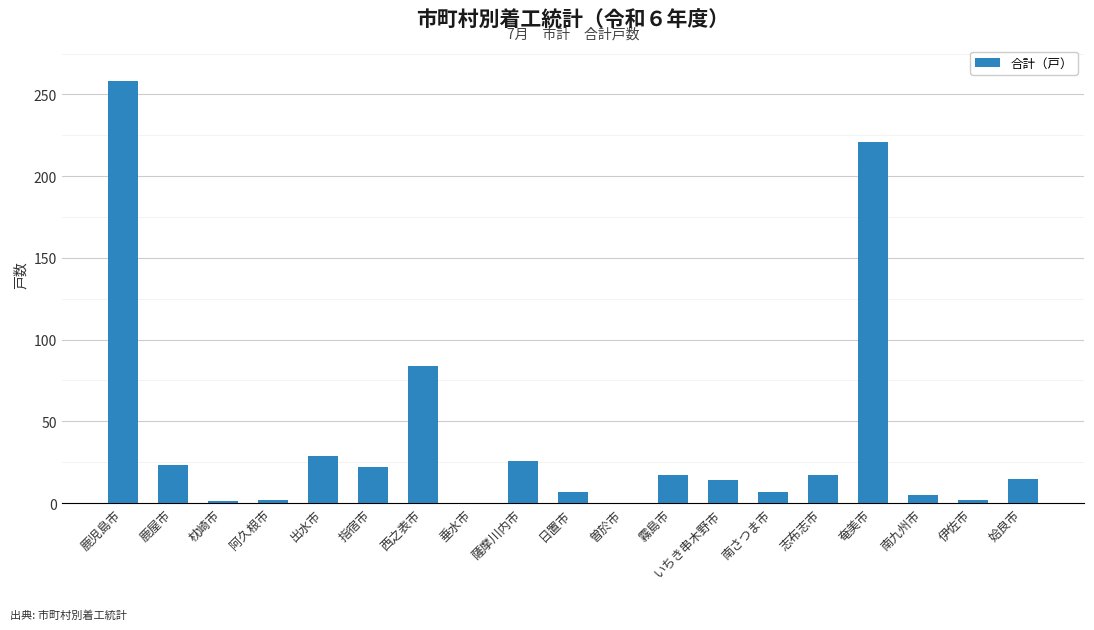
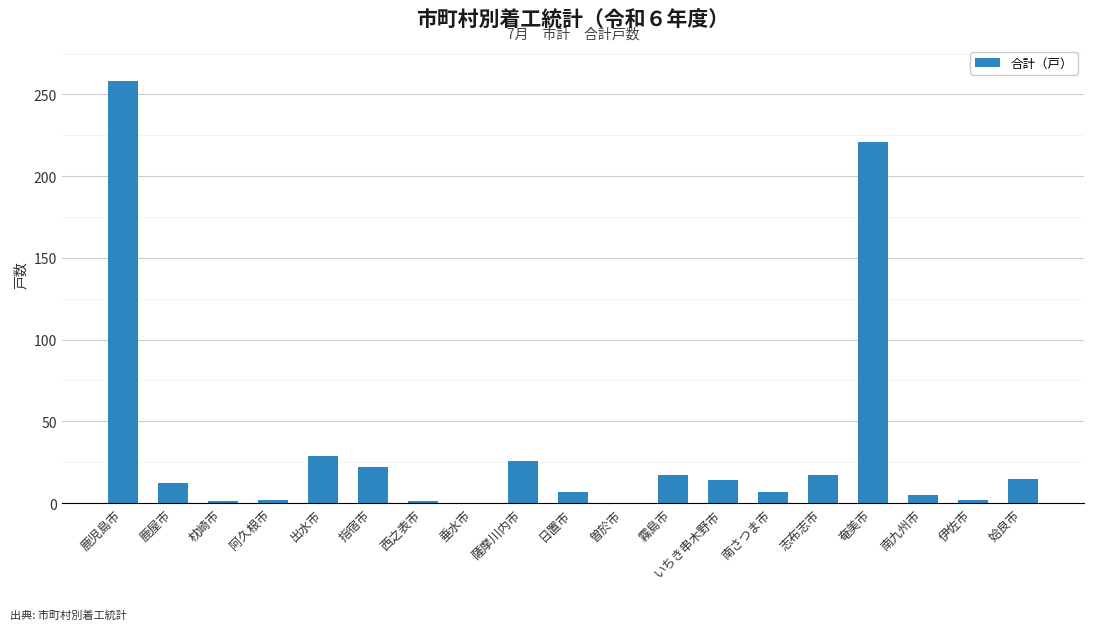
鹿屋市: 23 -> 12
西之表市: 84 -> 1
